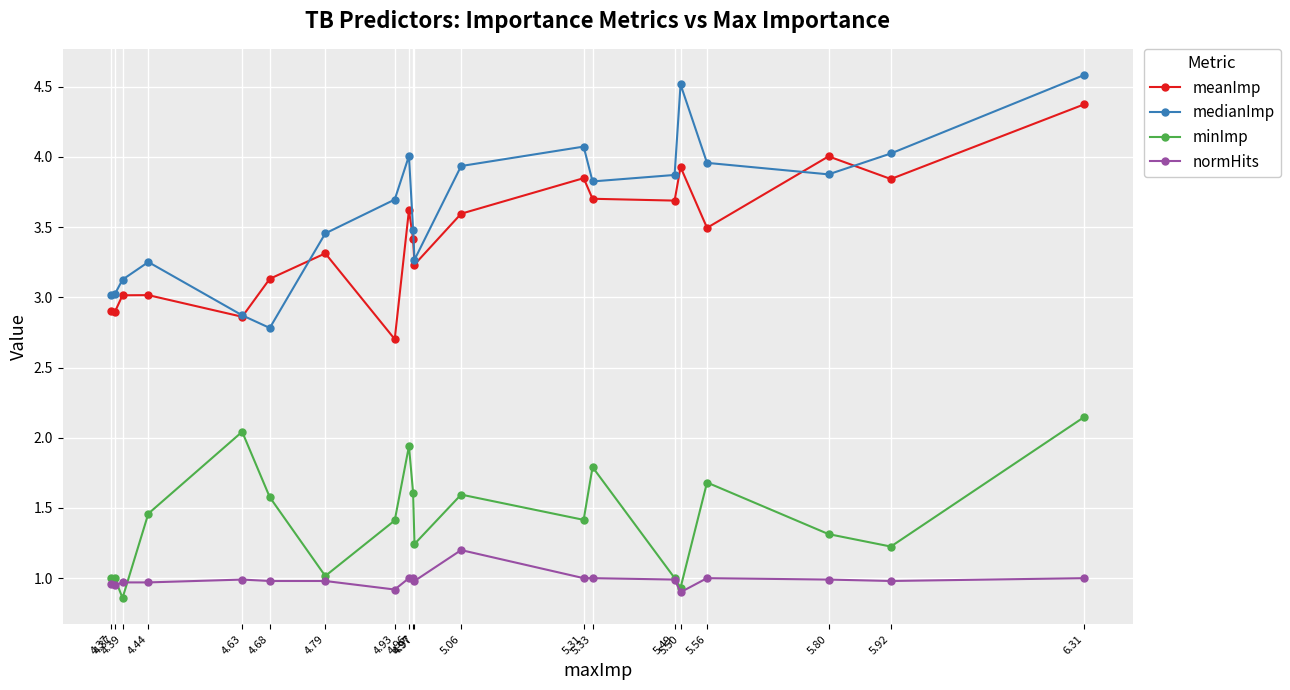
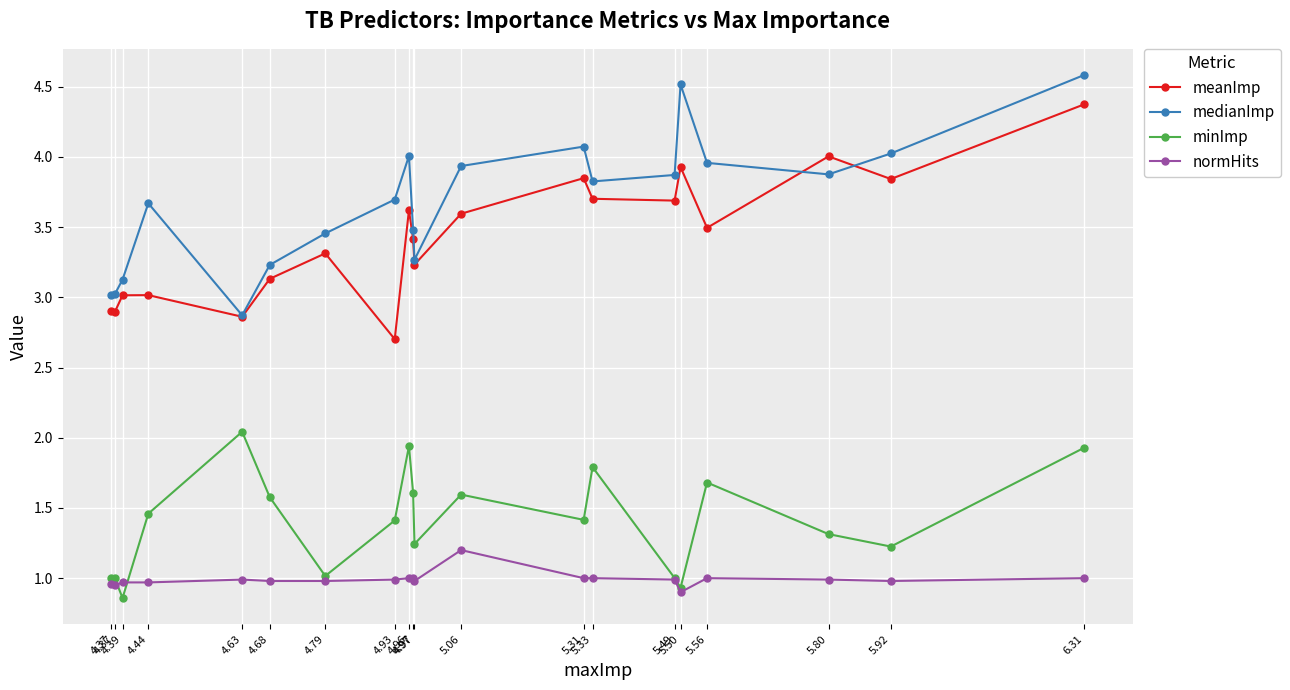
medianImp, 4.44: 3.25 -> 3.67
medianImp, 4.68: 2.78 -> 3.23
normHits, 4.93: 0.92 -> 0.99
minImp, 6.31: 2.15 -> 1.93
